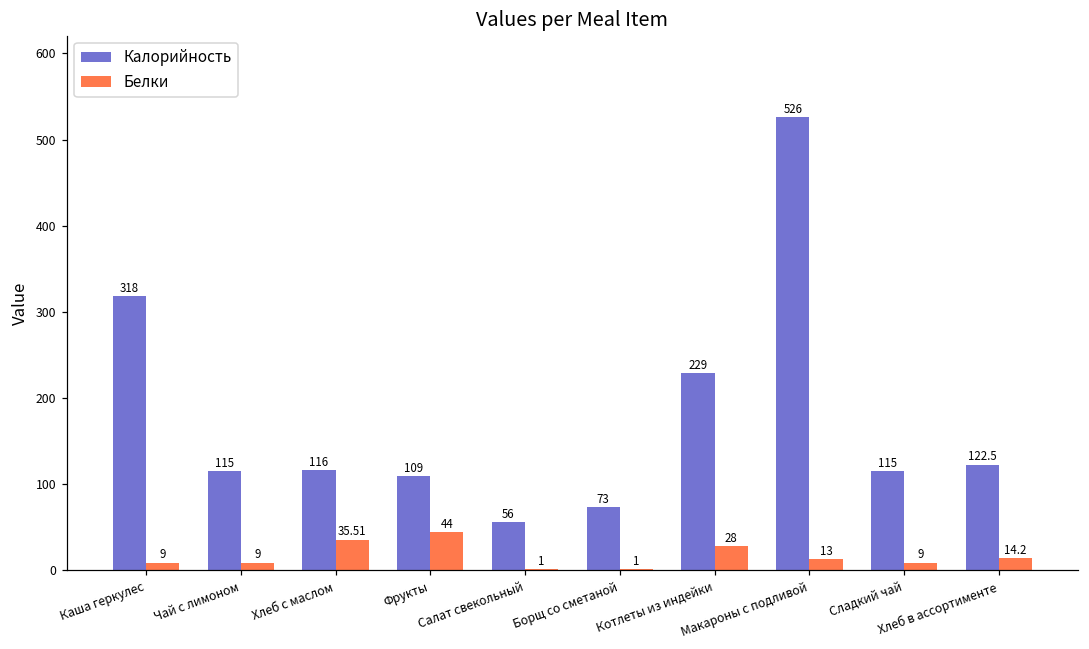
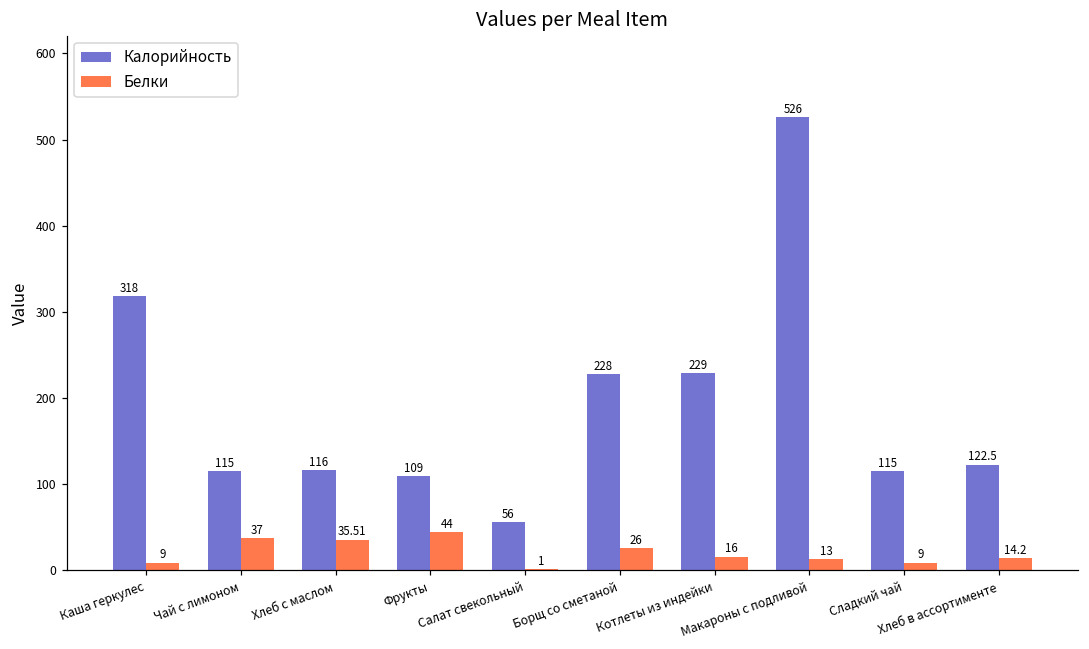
Белки, Чай с лимоном: 9 -> 37
Калорийность, Борщ со сметаной: 73 -> 228
Белки, Борщ со сметаной: 1 -> 26
Белки, Котлеты из индейки: 28 -> 16
